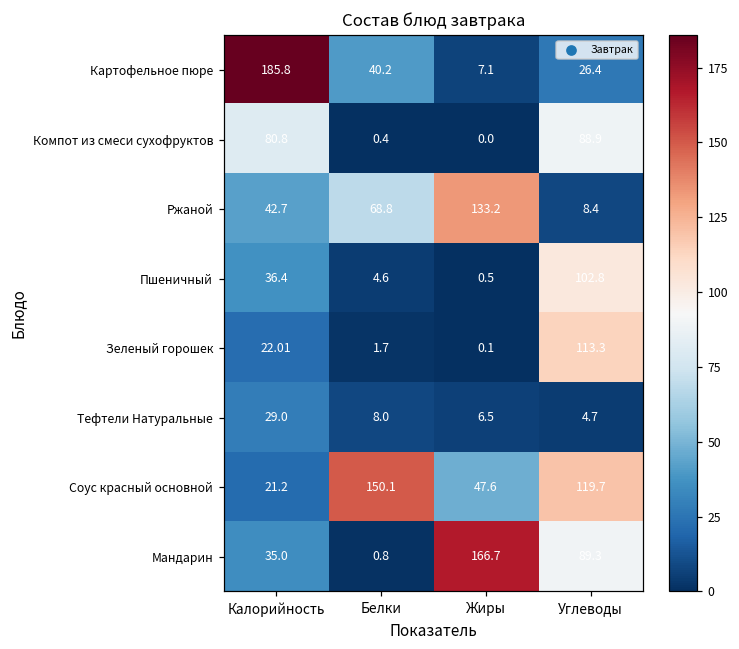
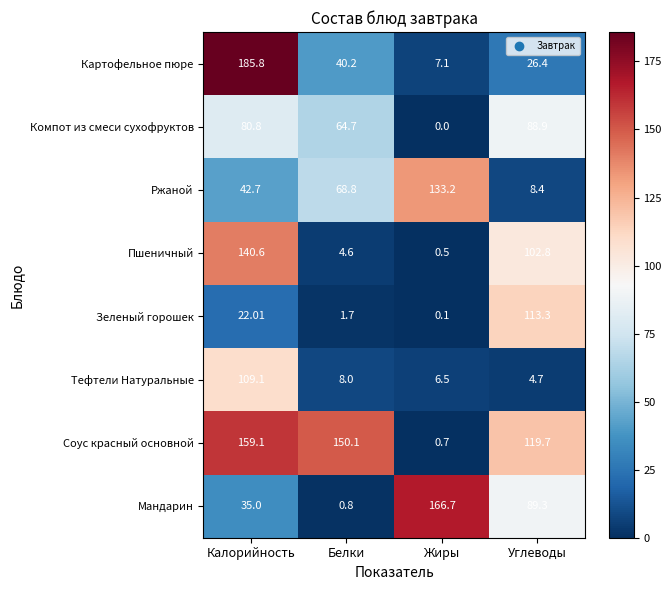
Компот из смеси сухофруктов, Белки: 0.4 -> 64.7
Пшеничный, Калорийность: 36.4 -> 140.6
Тефтели Натуральные, Калорийность: 29.0 -> 109.1
Соус красный основной, Калорийность: 21.2 -> 159.1
Соус красный основной, Жиры: 47.6 -> 0.7
